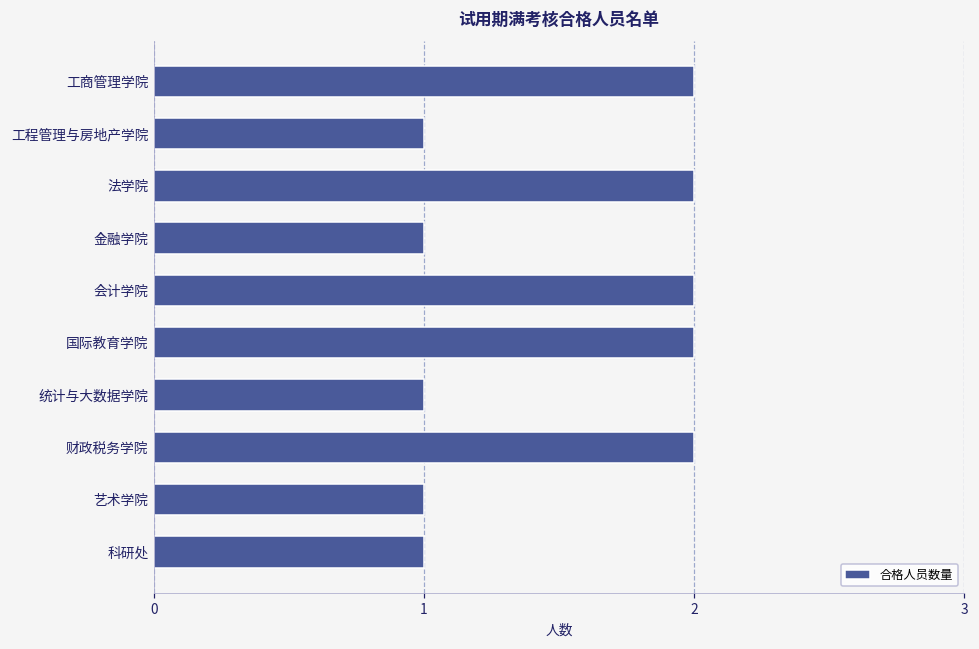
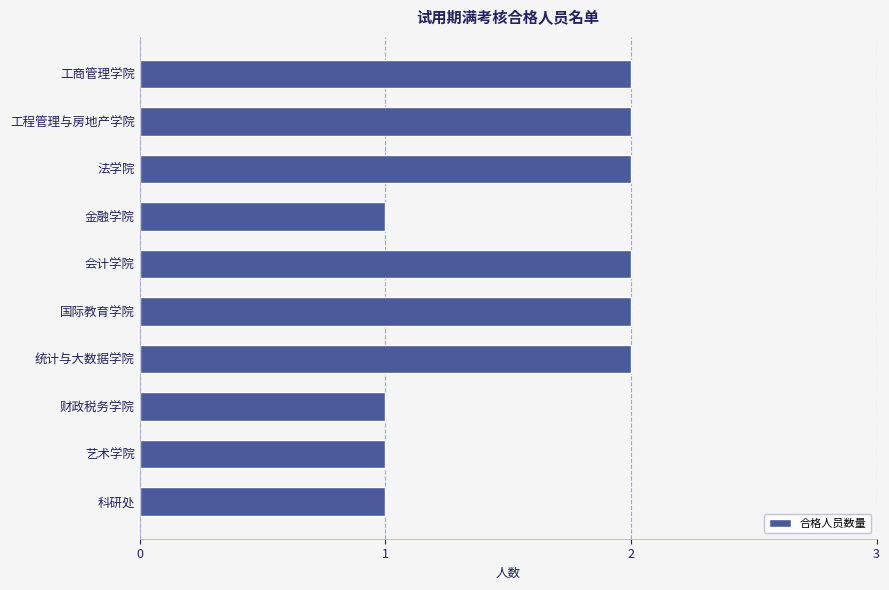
工程管理与房地产学院: 1 -> 2
统计与大数据学院: 1 -> 2
财政税务学院: 2 -> 1
